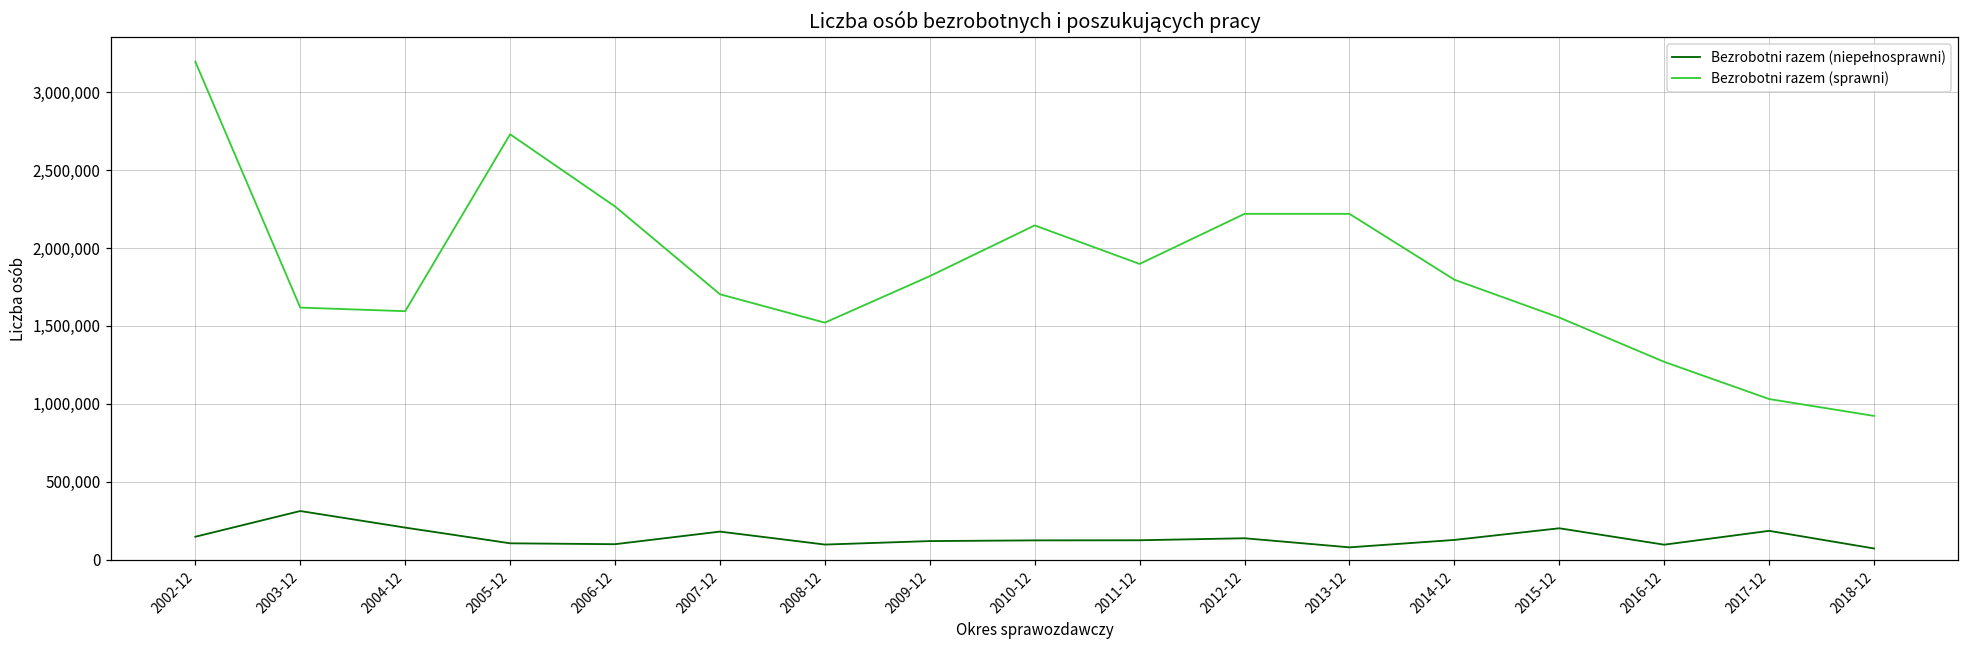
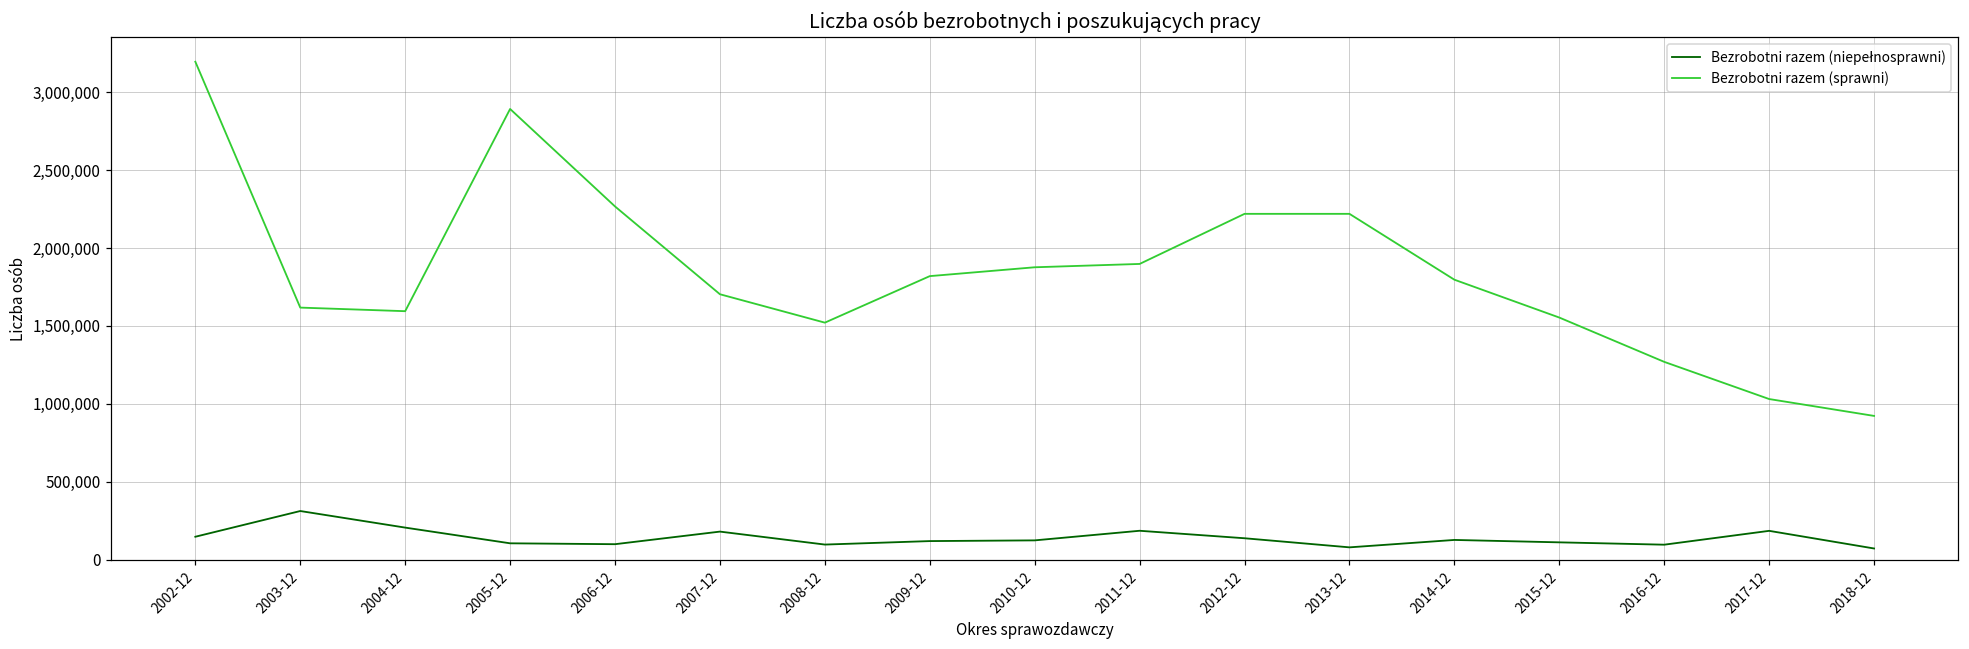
Bezrobotni razem (sprawni), 2005-12: 2,730,000 -> 2,890,000
Bezrobotni razem (sprawni), 2010-12: 2,150,000 -> 1,880,000
Bezrobotni razem (niepełnosprawni), 2011-12: 120,000 -> 190,000
Bezrobotni razem (niepełnosprawni), 2015-12: 200,000 -> 110,000
